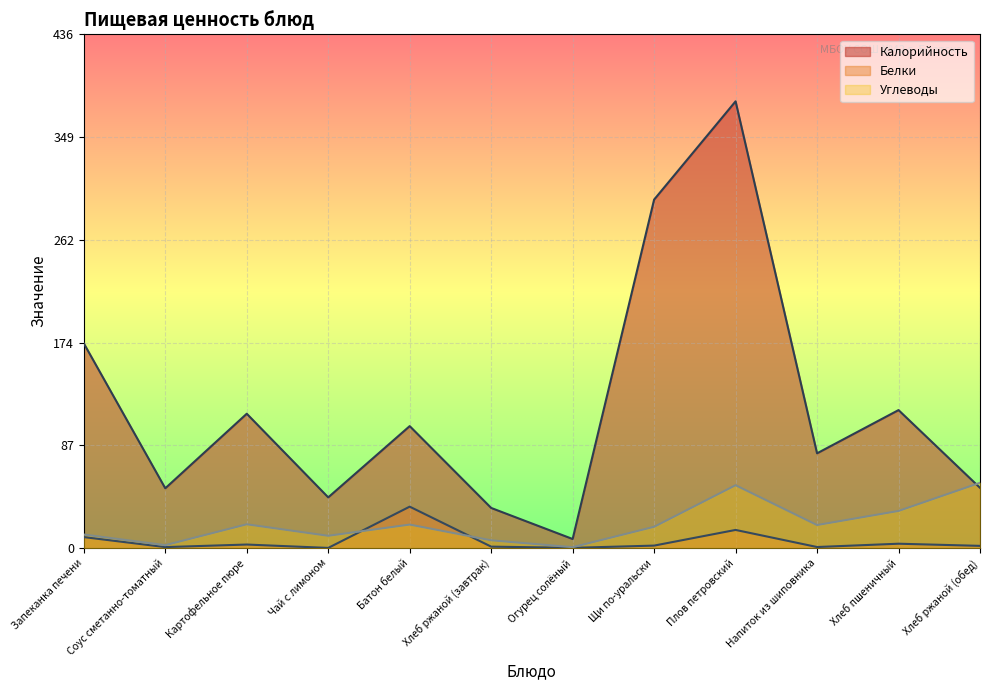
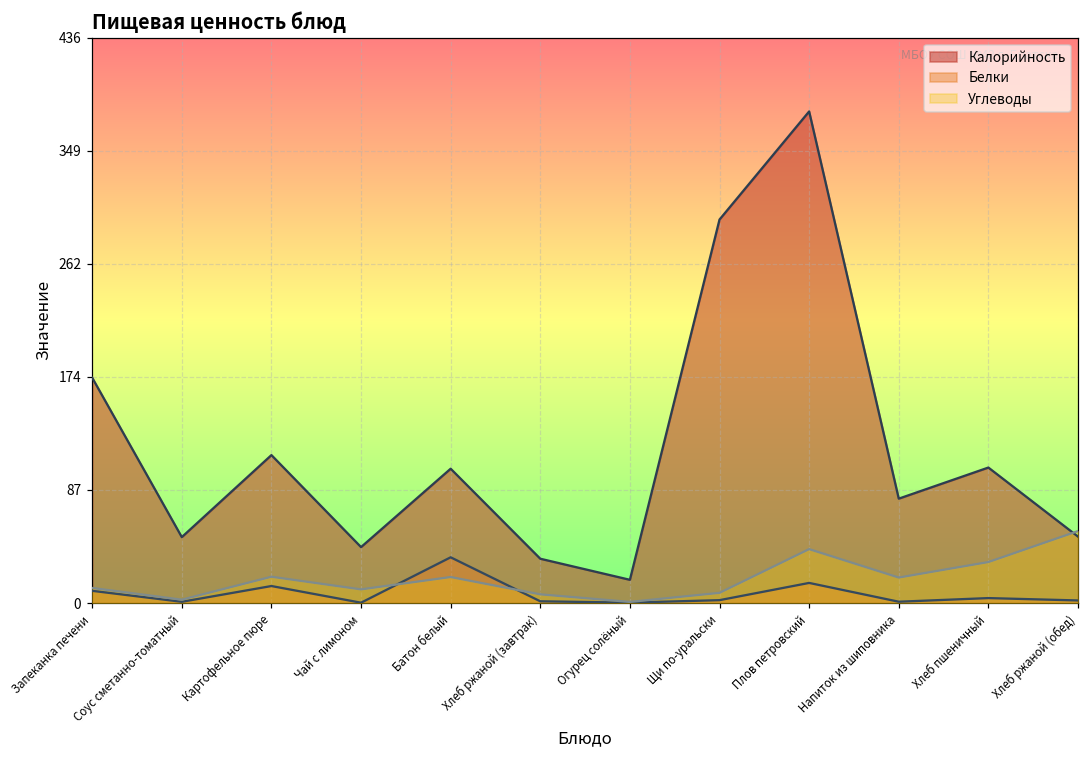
Белки, Картофельное пюре: 3 -> 13
Калорийность, Огурец солёный: 8 -> 18
Углеводы, Щи по-уральски: 18 -> 8
Углеводы, Плов петровский: 53 -> 42
Калорийность, Хлеб пшеничный: 117 -> 105
